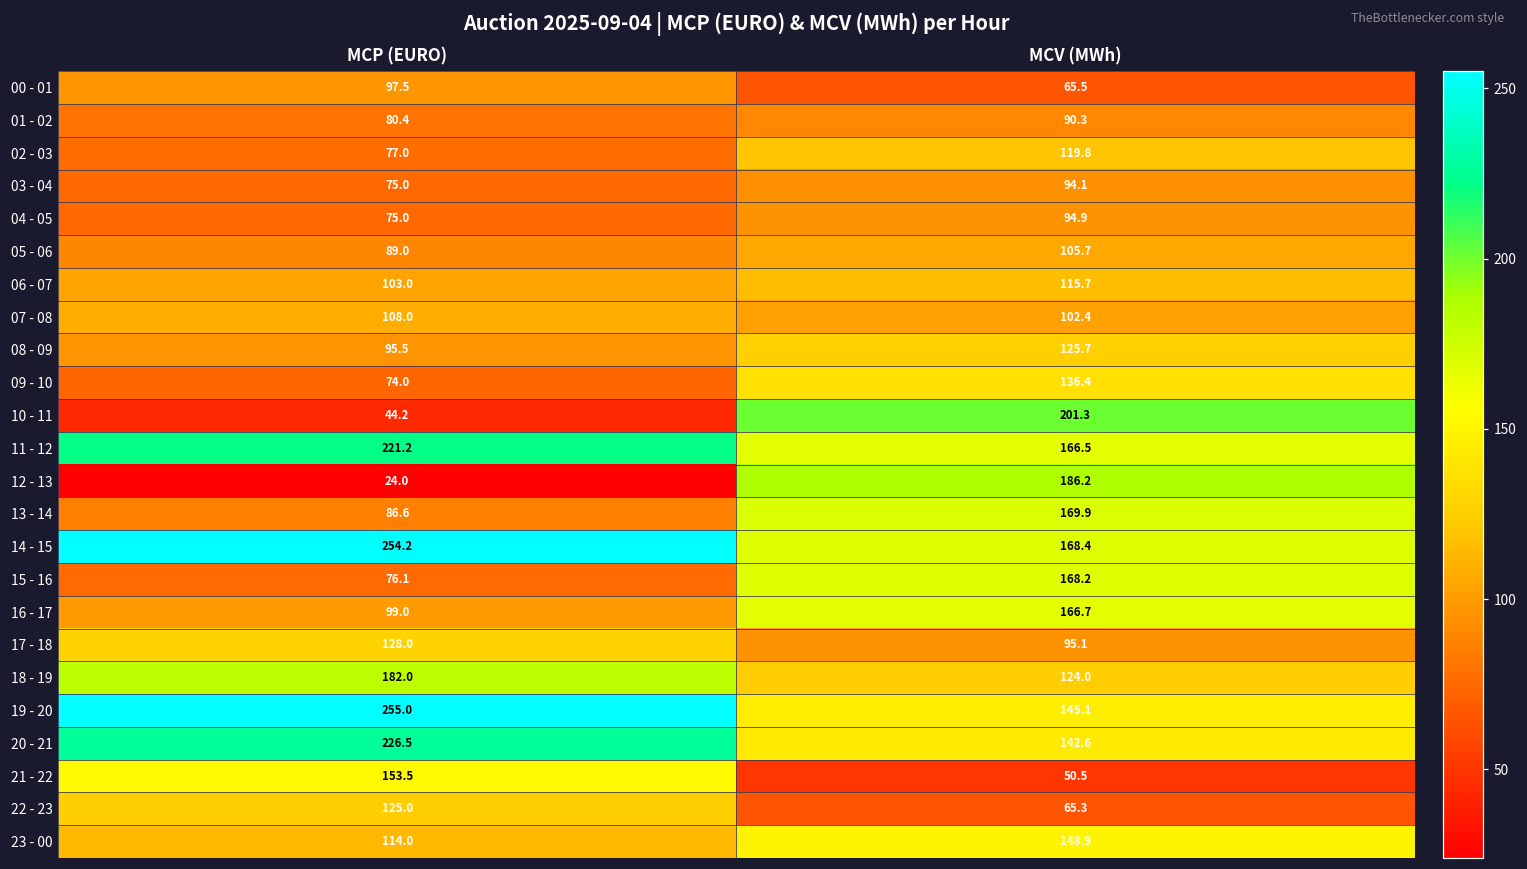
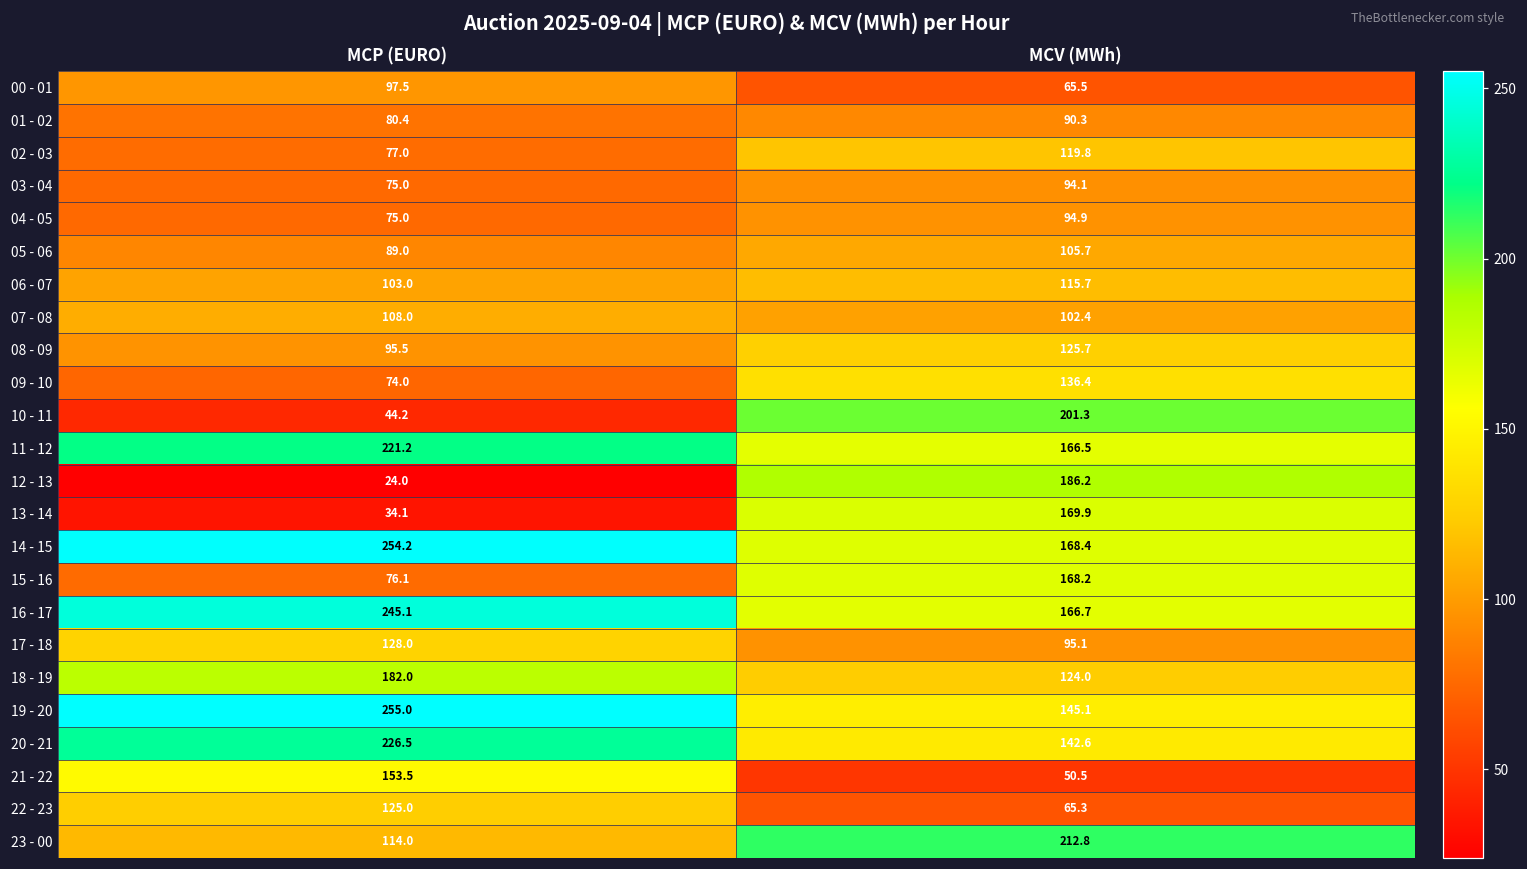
13 - 14, MCP (EURO): 86.6 -> 34.1
16 - 17, MCP (EURO): 99.0 -> 245.1
23 - 00, MCV (MWh): 148.9 -> 212.8
